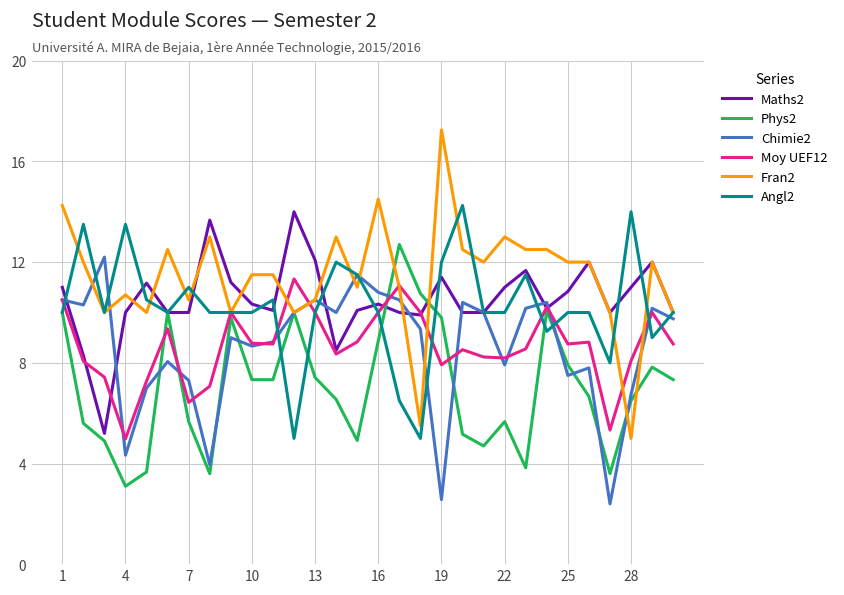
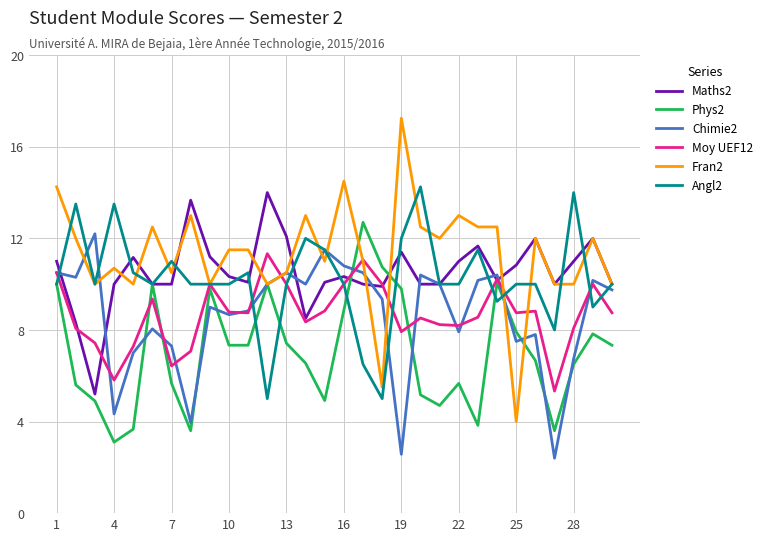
Moy UEF12, 4: 5.0 -> 5.8
Fran2, 25: 12 -> 4
Fran2, 28: 5 -> 10
